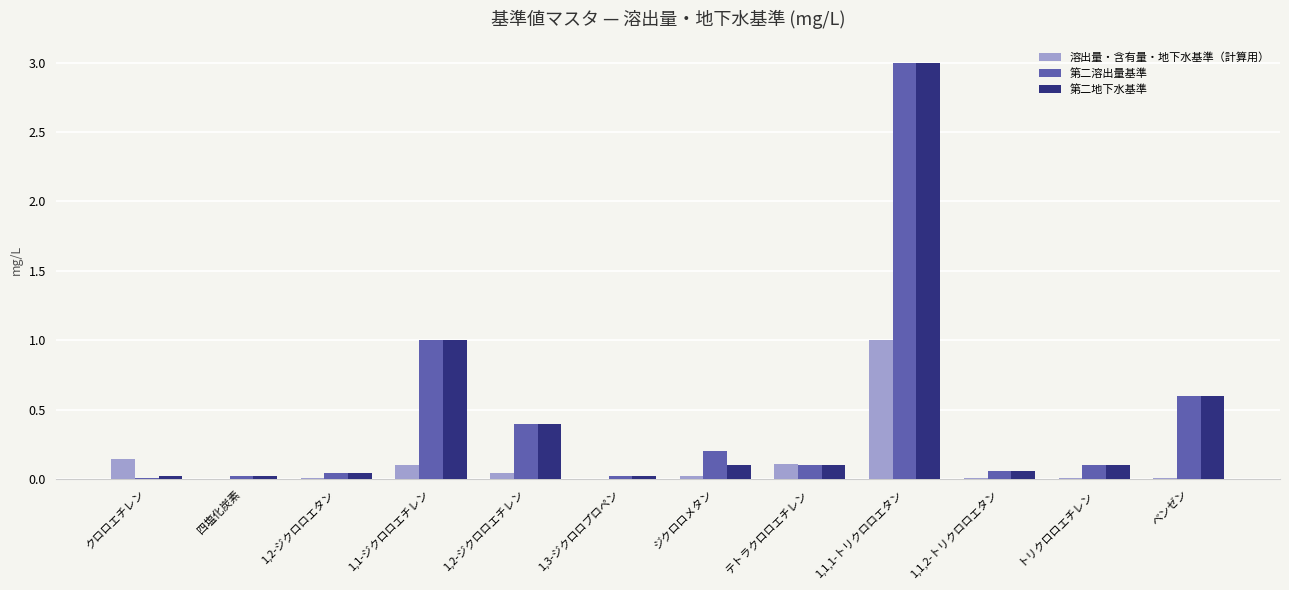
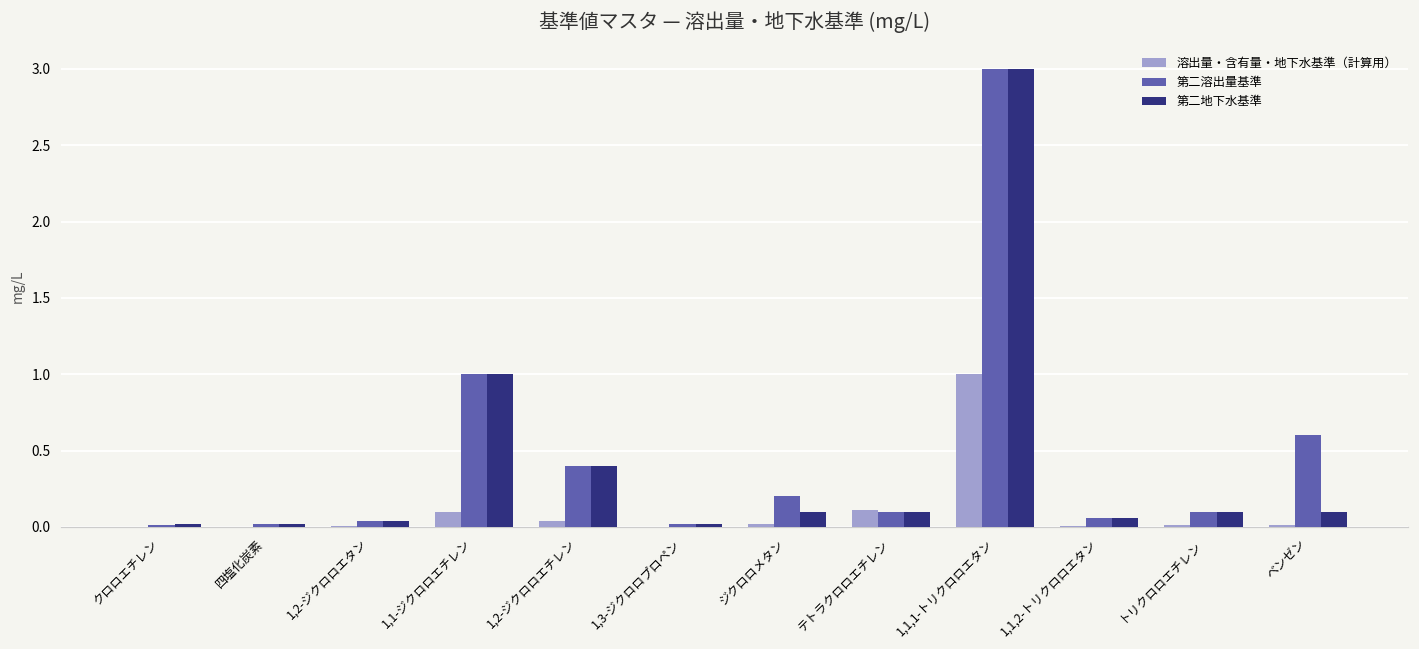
溶出量・含有量・地下水基準（計算用）, クロロエチレン: 0.14 -> 0.00
第二地下水基準, ベンゼン: 0.6 -> 0.1
